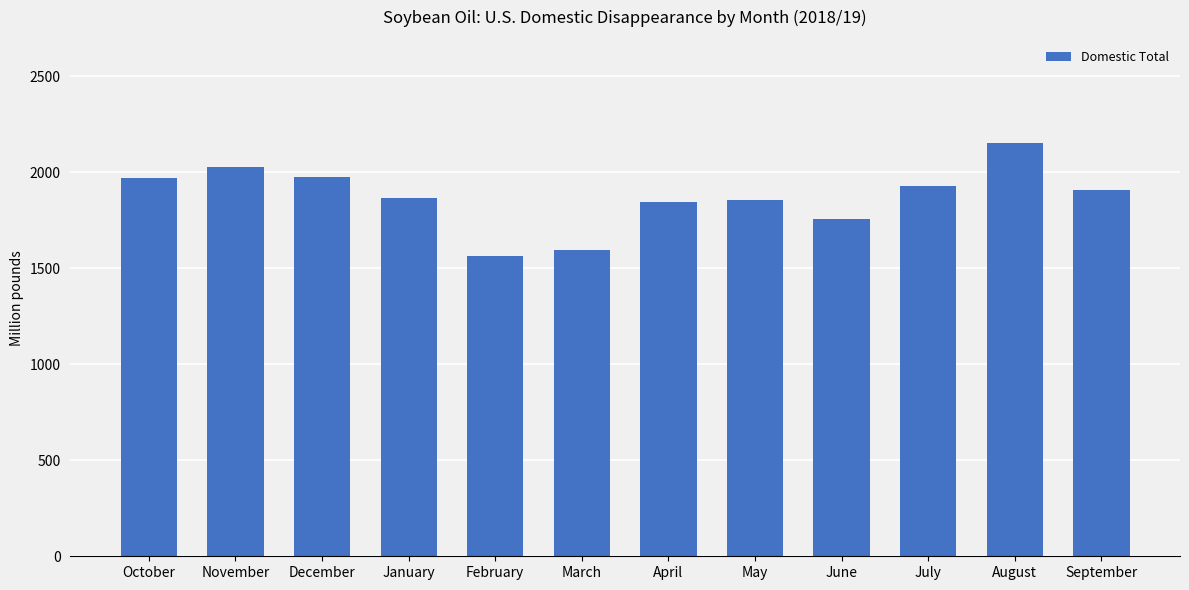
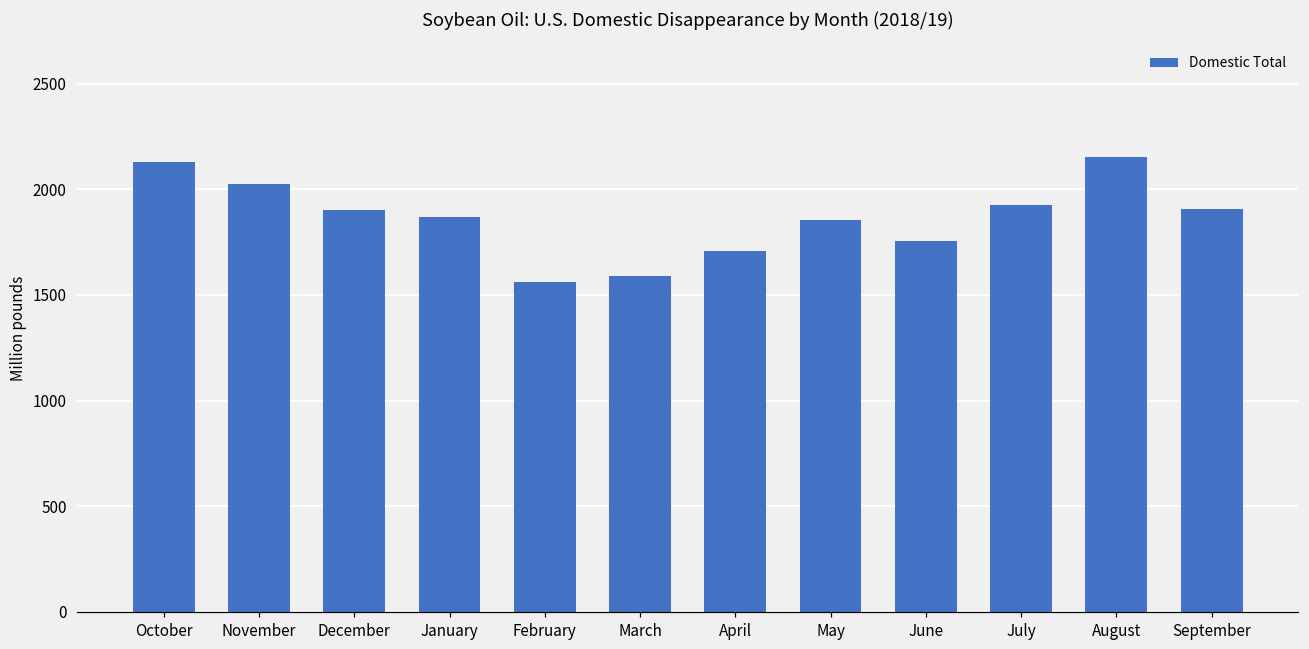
October: 1970 -> 2130
December: 1980 -> 1900
April: 1850 -> 1710
